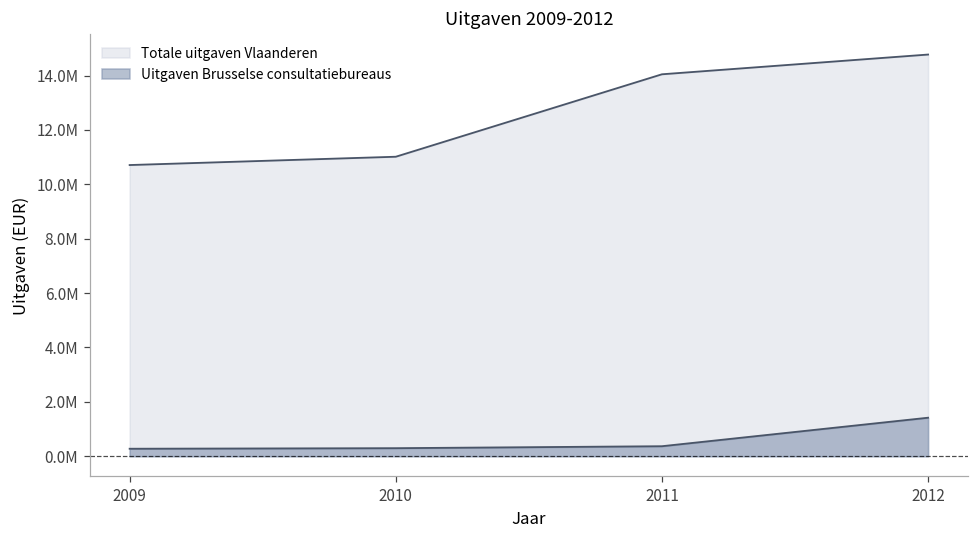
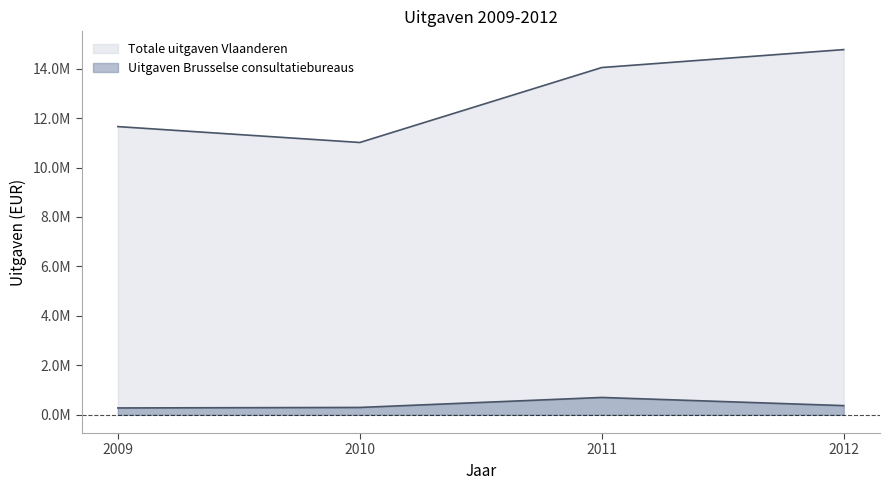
Totale uitgaven Vlaanderen, 2009: 10700000 -> 11700000
Uitgaven Brusselse consultatiebureaus, 2011: 400000 -> 700000
Uitgaven Brusselse consultatiebureaus, 2012: 1400000 -> 400000
